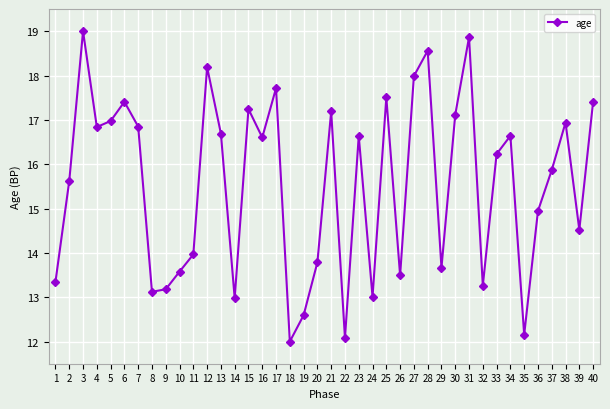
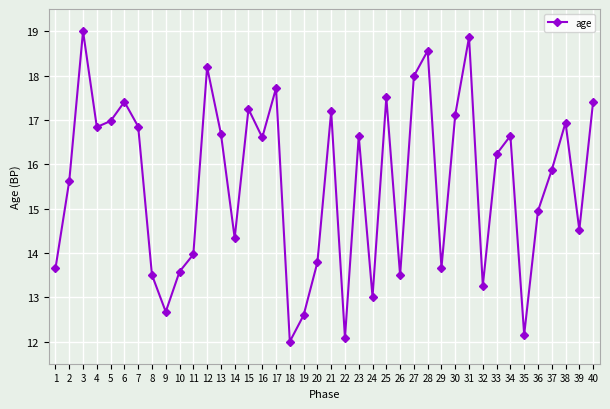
1: 13.3 -> 13.7
8: 13.1 -> 13.5
9: 13.2 -> 12.7
14: 13.0 -> 14.3
